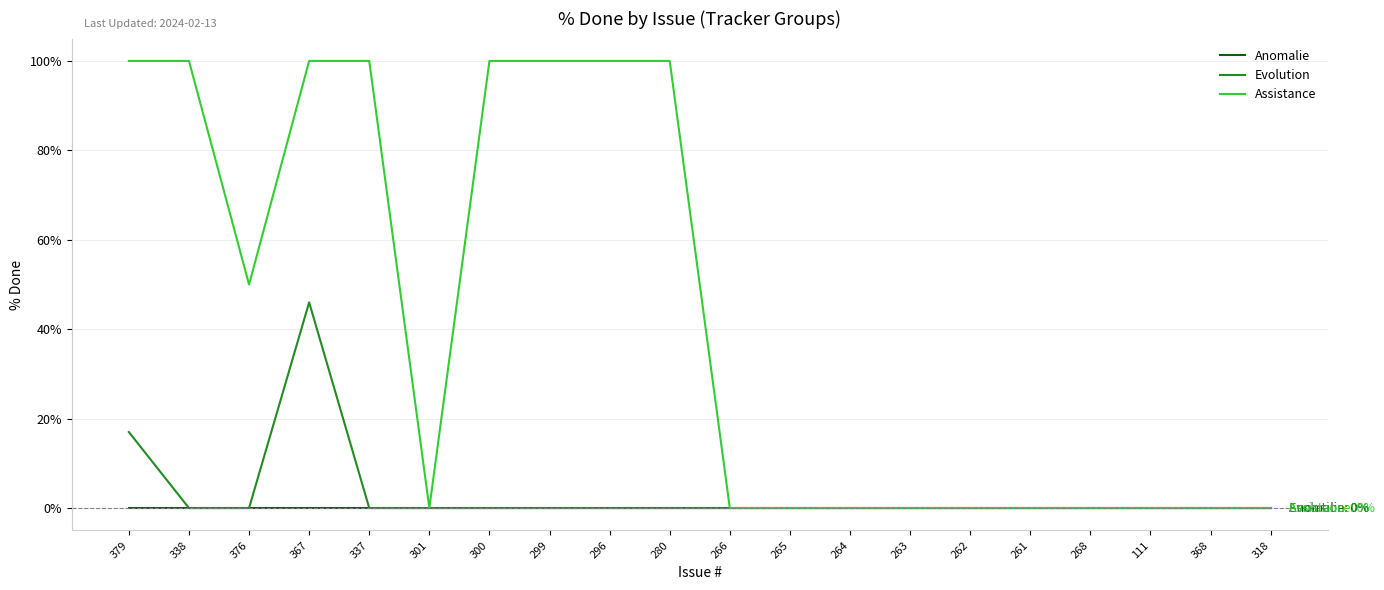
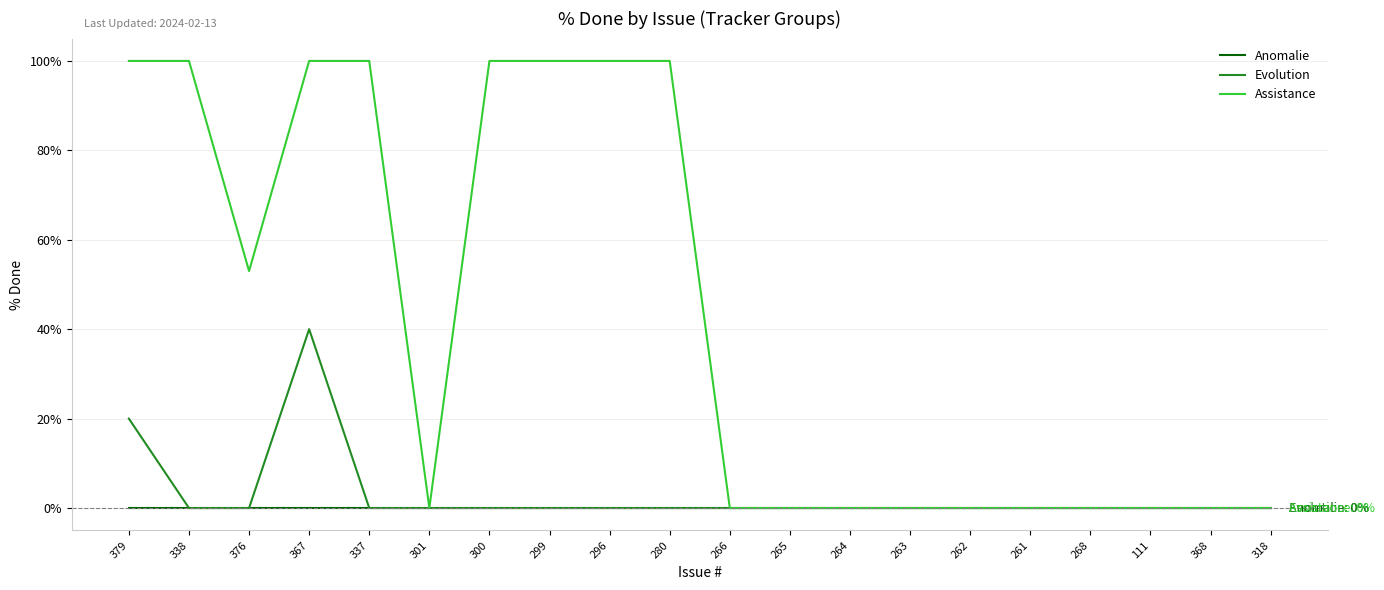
Evolution, 379: 17% -> 20%
Assistance, 376: 50% -> 53%
Evolution, 367: 46% -> 40%
